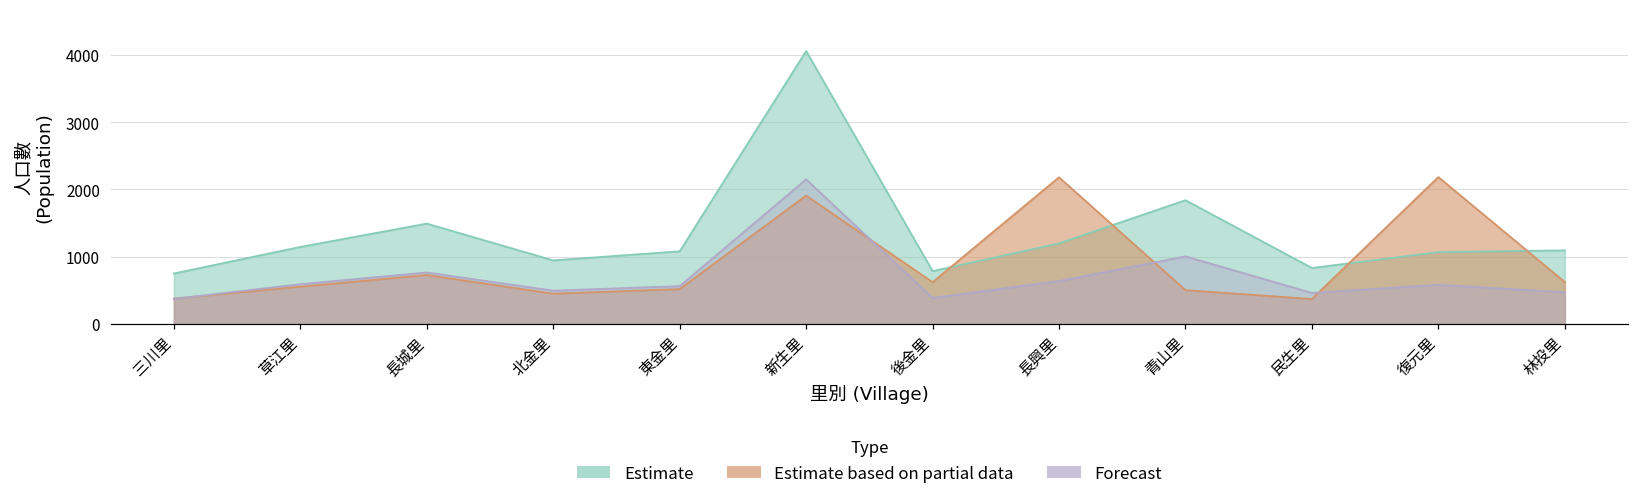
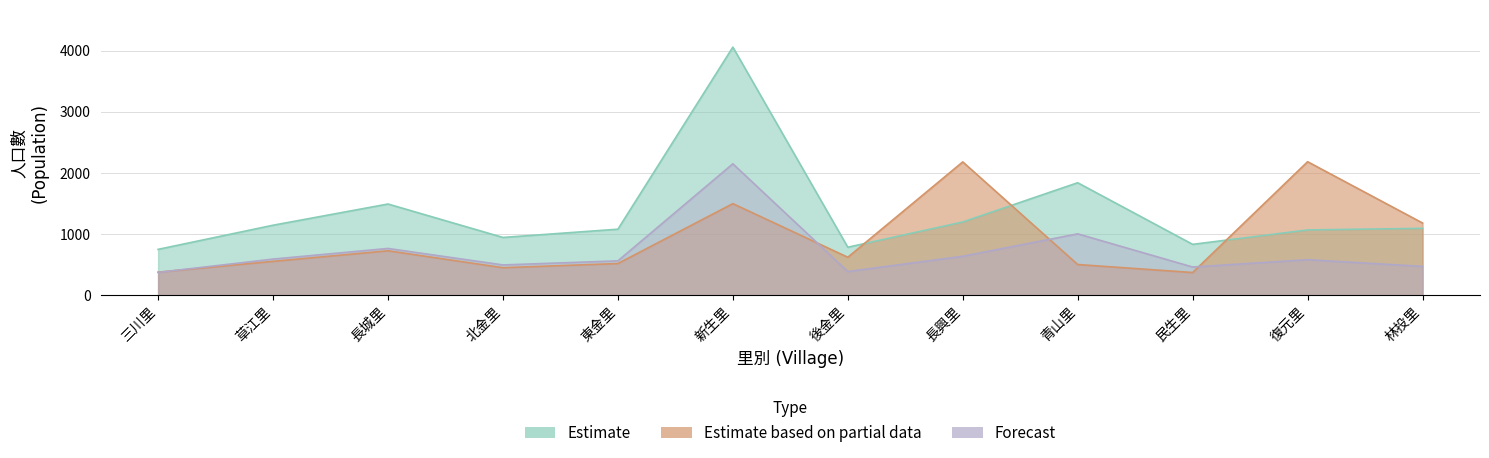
Estimate based on partial data, 新生里: 1900 -> 1500
Estimate based on partial data, 林投里: 600 -> 1200
